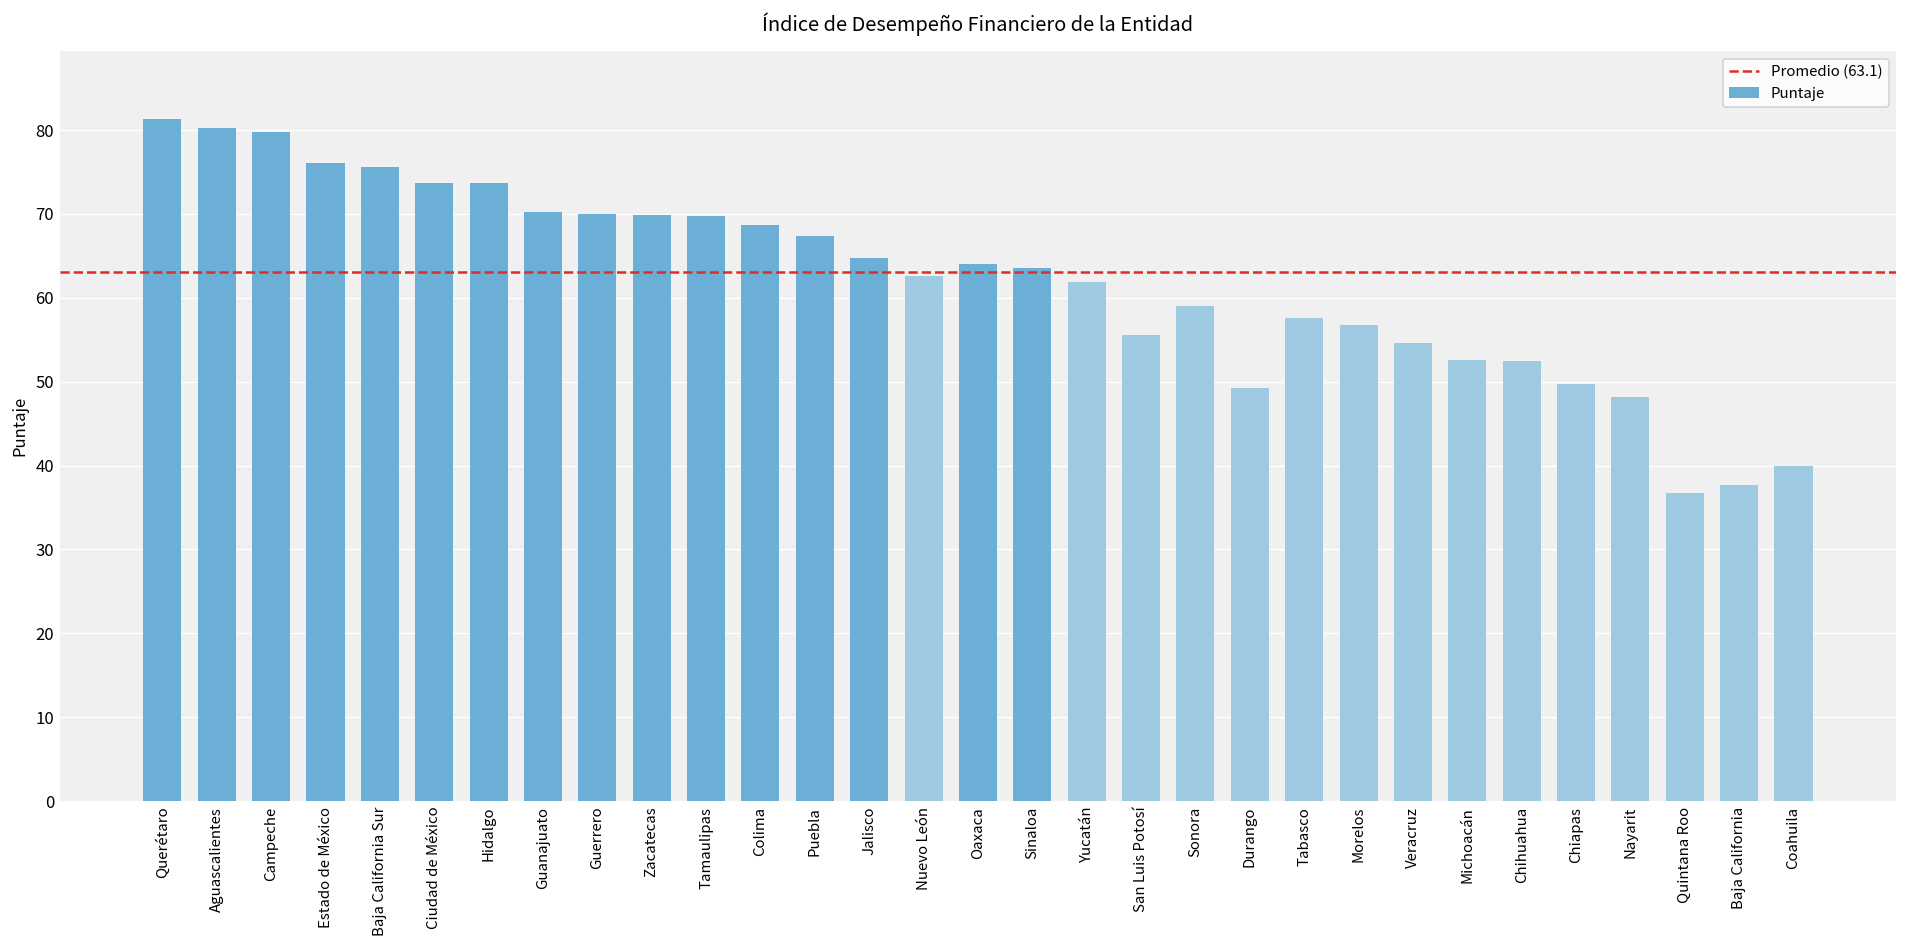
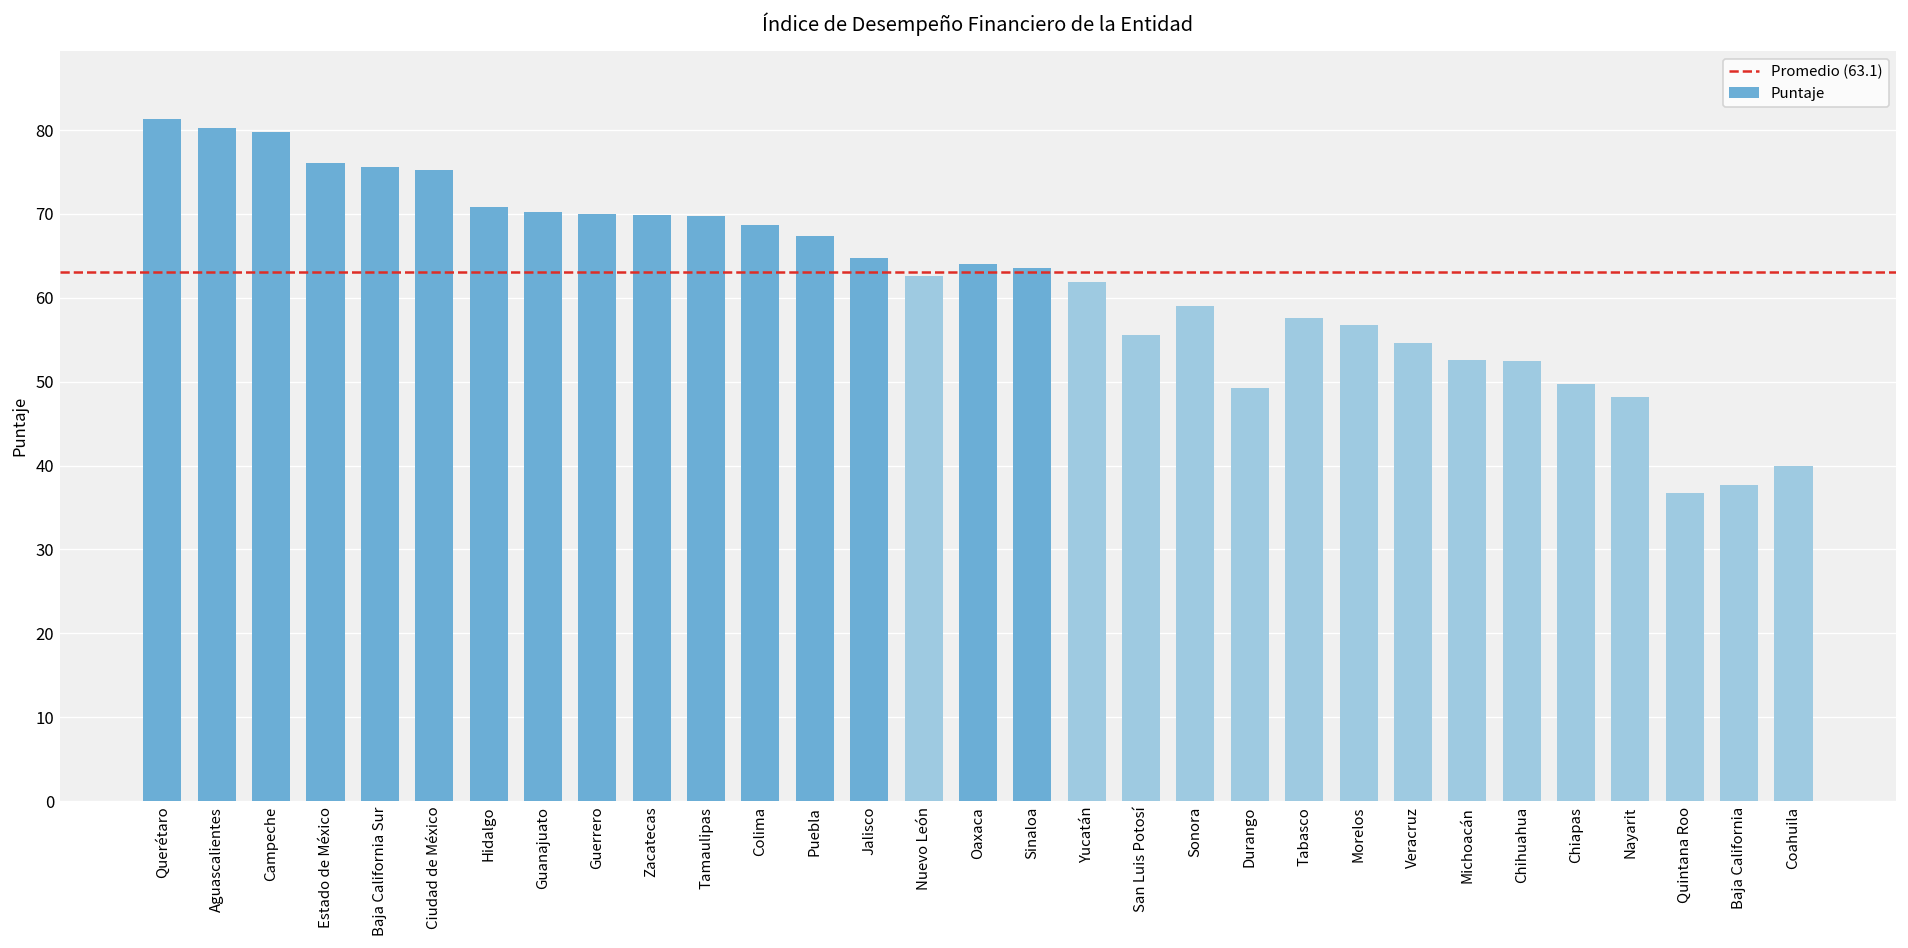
Ciudad de México: 74 -> 75
Hidalgo: 74 -> 71
